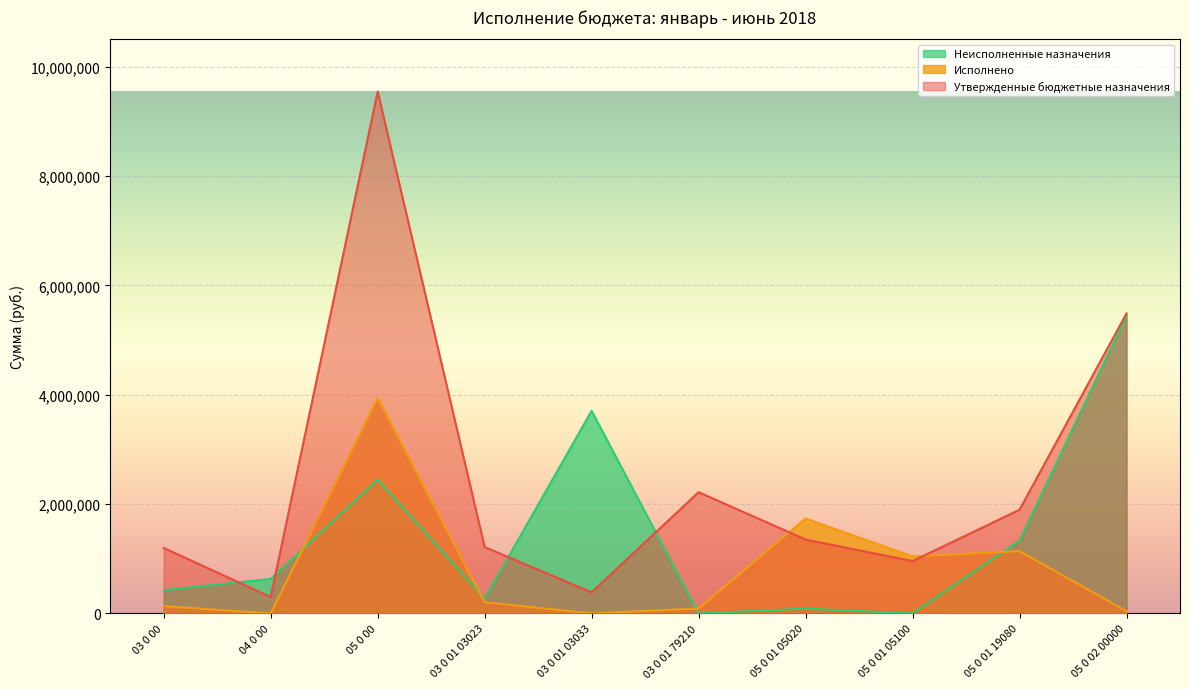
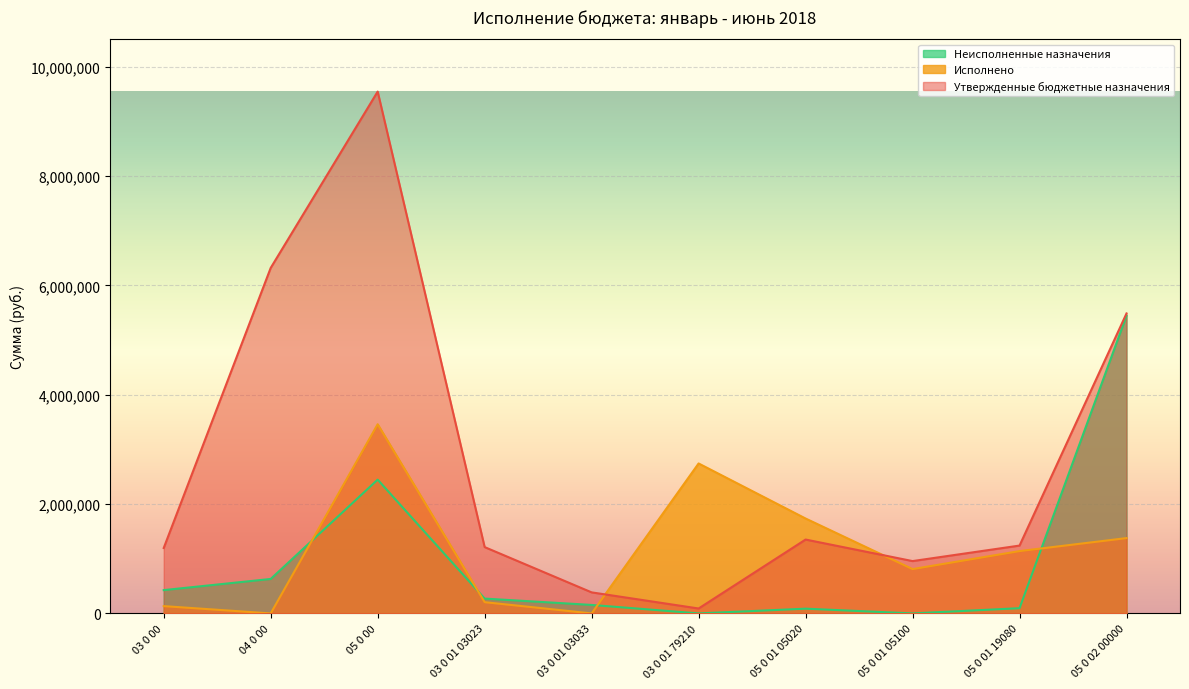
Утвержденные бюджетные назначения, 04 0 00: 300,000 -> 6,300,000
Исполнено, 05 0 00: 3,900,000 -> 3,500,000
Неисполненные назначения, 03 0 01 03033: 3,700,000 -> 200,000
Исполнено, 03 0 01 79210: 100,000 -> 2,700,000
Утвержденные бюджетные назначения, 03 0 01 79210: 2,200,000 -> 100,000
Исполнено, 05 0 01 05100: 1,000,000 -> 800,000
Неисполненные назначения, 05 0 01 19080: 1,300,000 -> 100,000
Утвержденные бюджетные назначения, 05 0 01 19080: 1,900,000 -> 1,200,000
Исполнено, 05 0 02 00000: 0 -> 1,400,000
